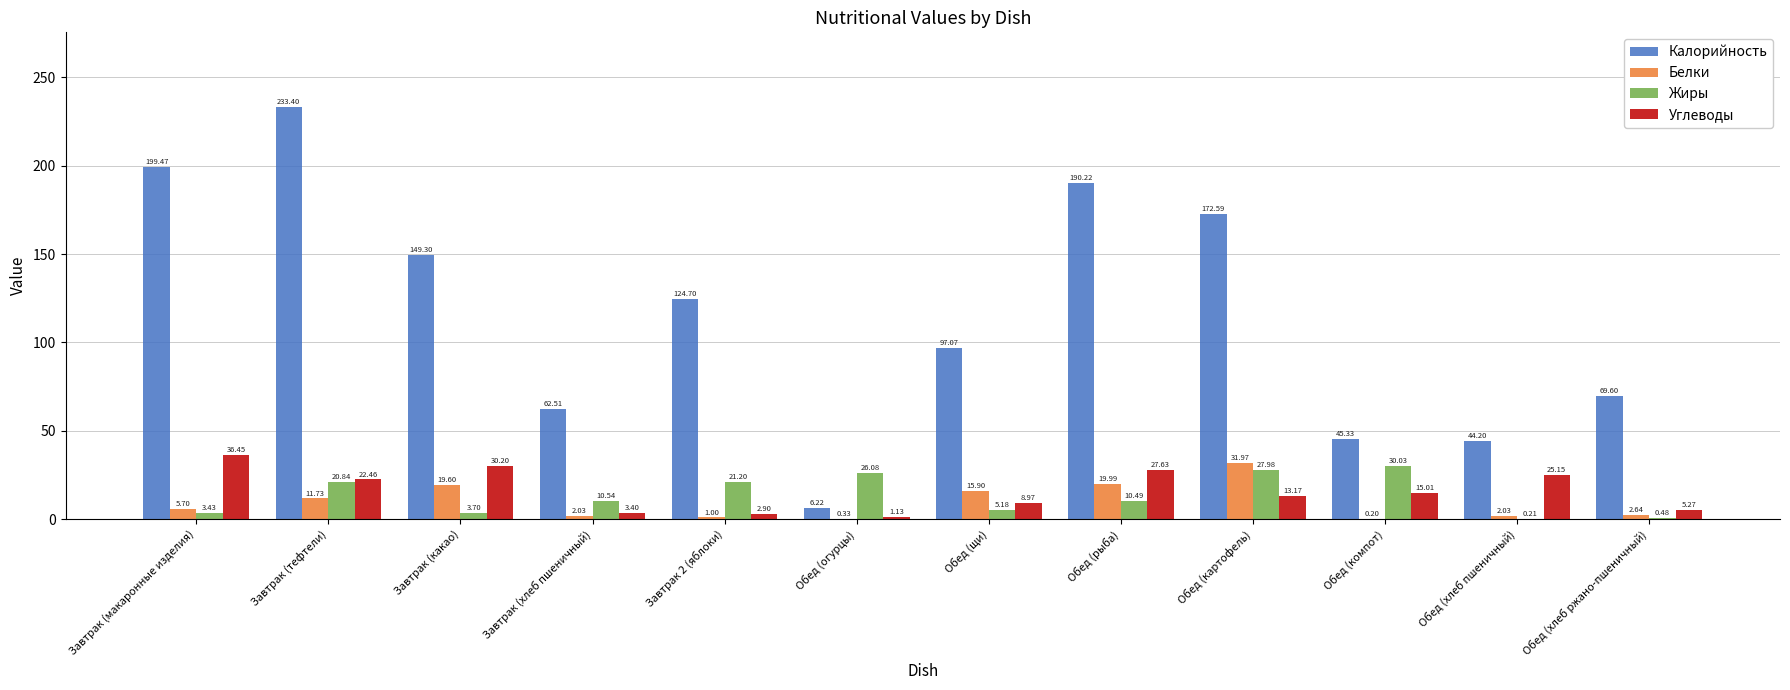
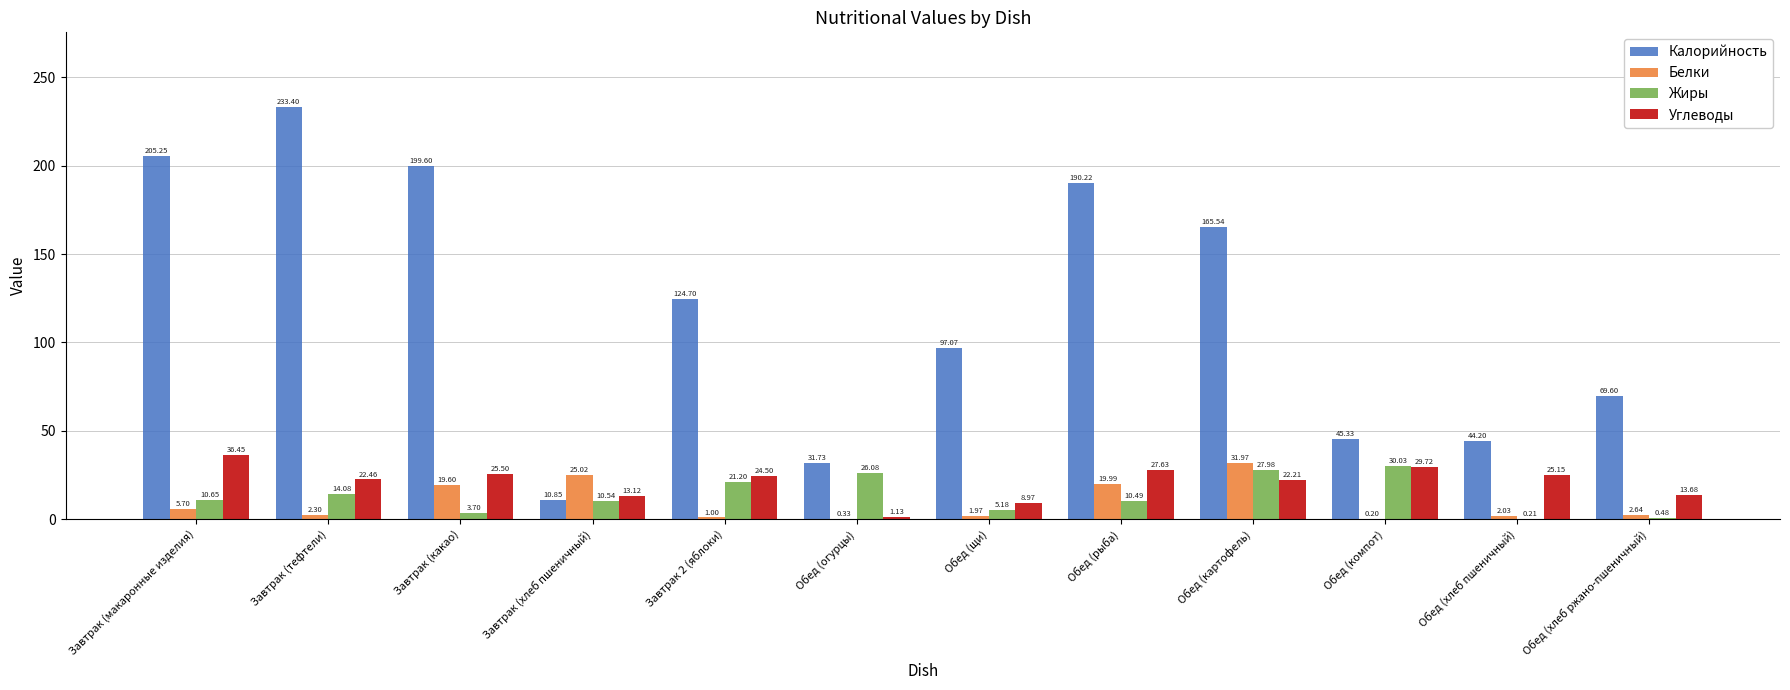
Калорийность, Завтрак (макаронные изделия): 199.47 -> 205.25
Жиры, Завтрак (макаронные изделия): 3.43 -> 10.65
Белки, Завтрак (тефтели): 11.73 -> 2.30
Жиры, Завтрак (тефтели): 20.84 -> 14.08
Калорийность, Завтрак (какао): 149.30 -> 199.60
Углеводы, Завтрак (какао): 30.20 -> 25.50
Калорийность, Завтрак (хлеб пшеничный): 62.51 -> 10.85
Белки, Завтрак (хлеб пшеничный): 2.03 -> 25.02
Углеводы, Завтрак (хлеб пшеничный): 3.40 -> 13.12
Углеводы, Завтрак 2 (яблоки): 2.90 -> 24.50
Калорийность, Обед (огурцы): 6.22 -> 31.73
Белки, Обед (щи): 15.90 -> 1.97
Калорийность, Обед (картофель): 172.59 -> 165.54
Углеводы, Обед (картофель): 13.17 -> 22.21
Углеводы, Обед (компот): 15.01 -> 29.72
Углеводы, Обед (хлеб ржано-пшеничный): 5.27 -> 13.68
